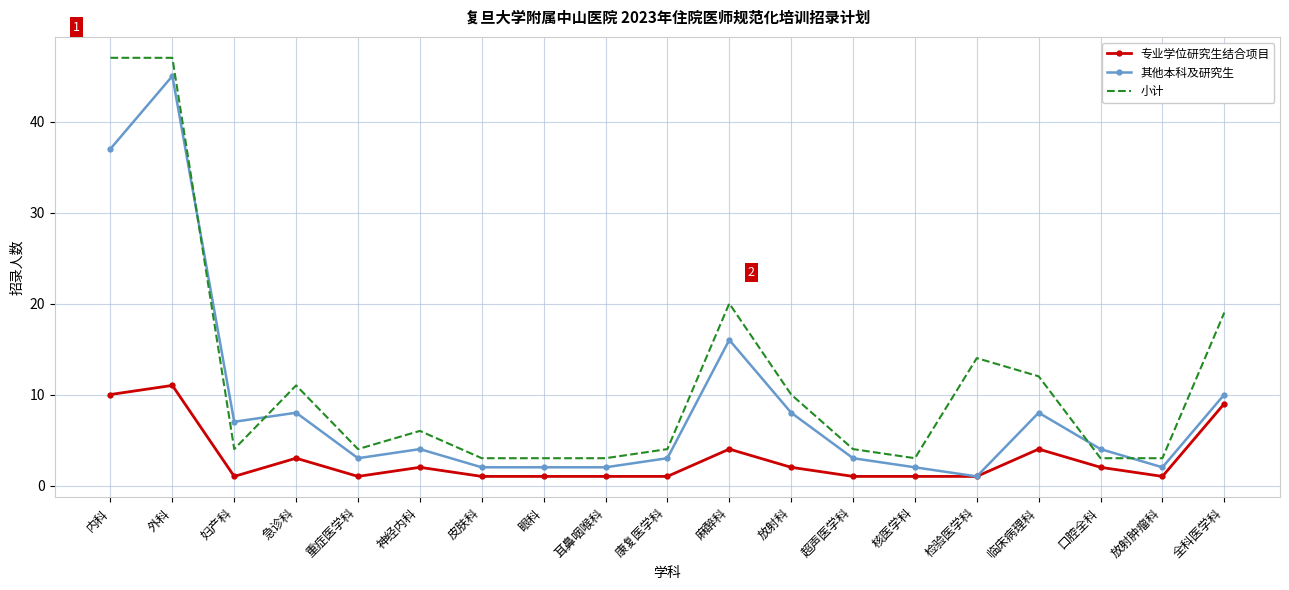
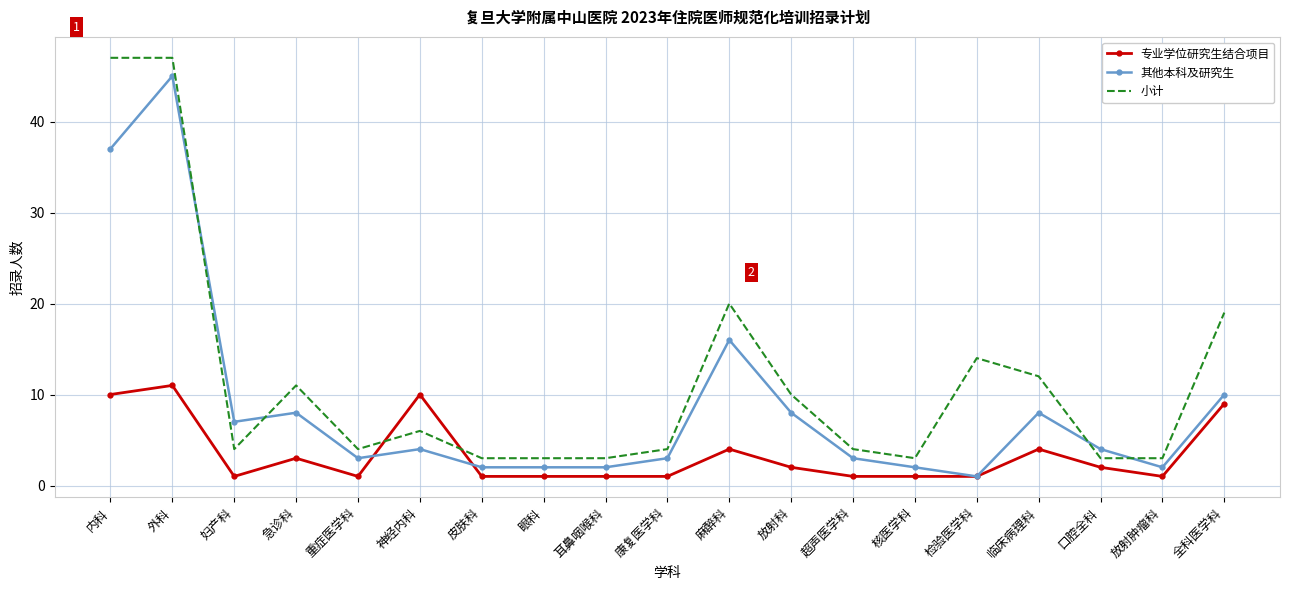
专业学位研究生结合项目, 神经内科: 2 -> 10
